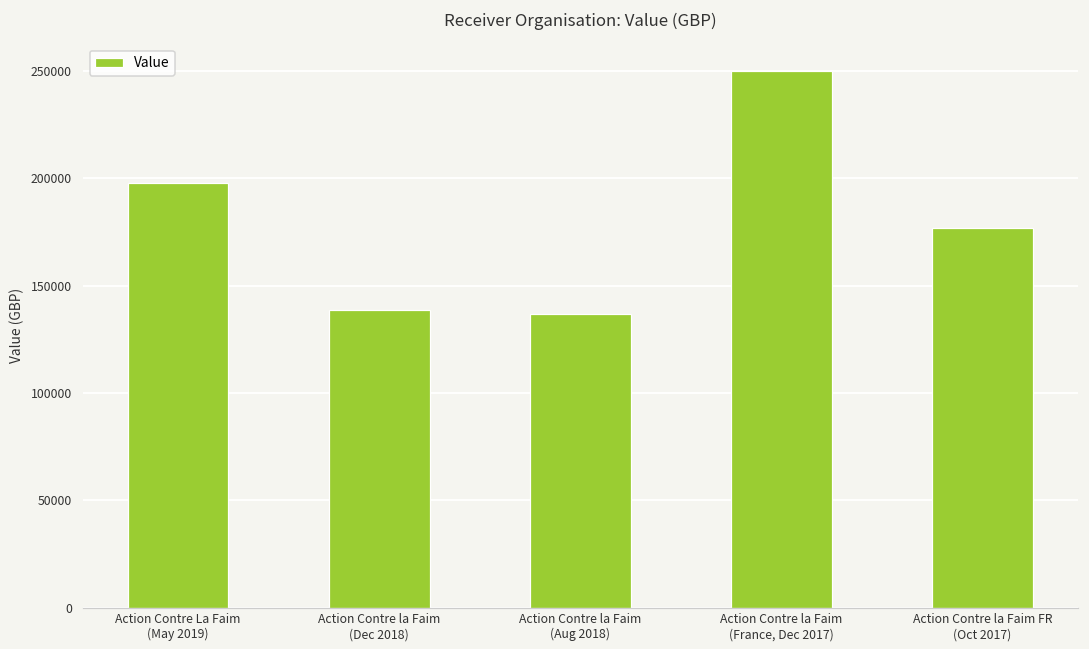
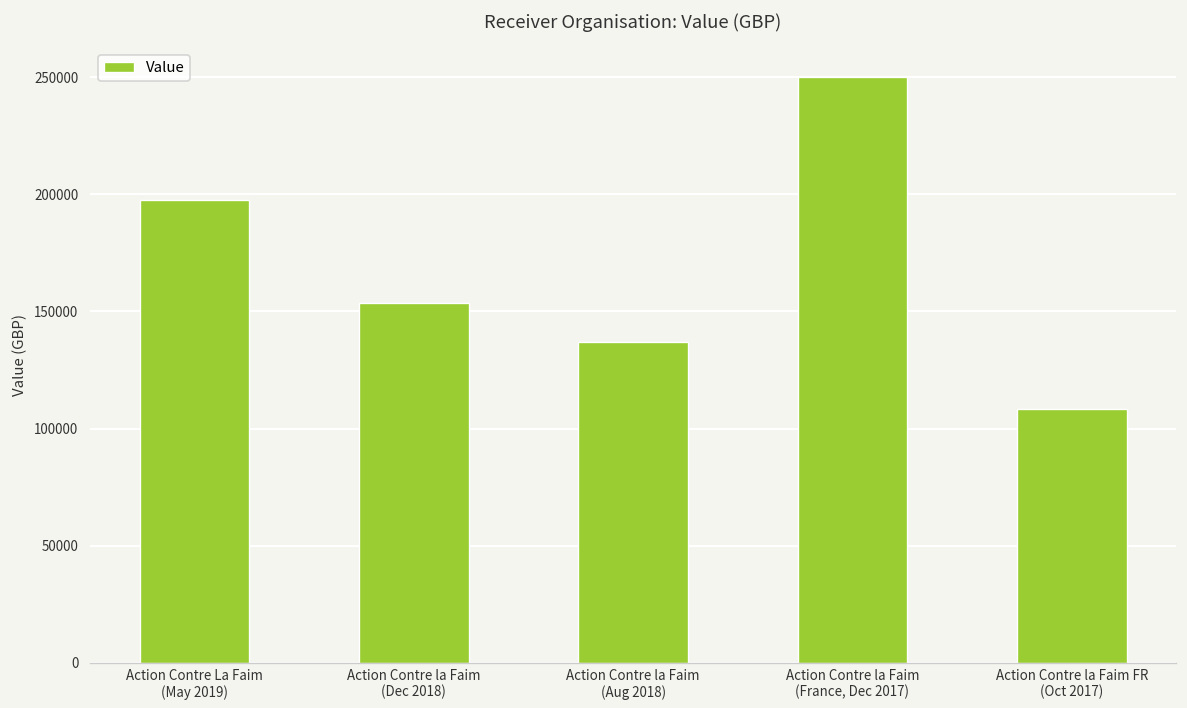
Action Contre la Faim (Dec 2018): 139000 -> 154000
Action Contre la Faim FR (Oct 2017): 177000 -> 108000
